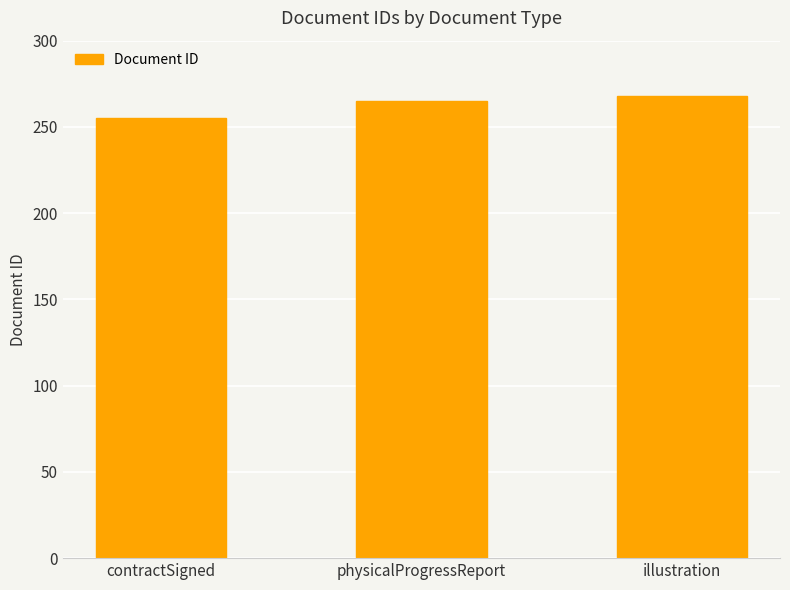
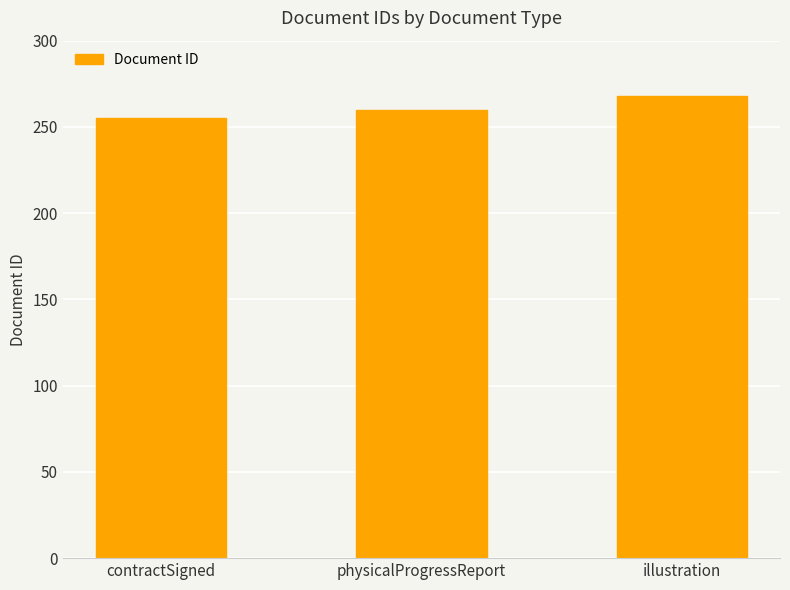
physicalProgressReport: 265 -> 260
